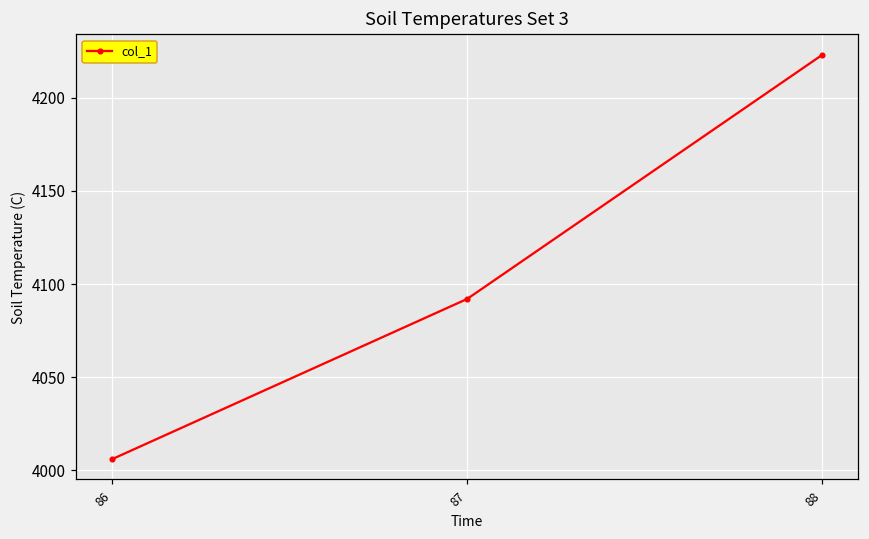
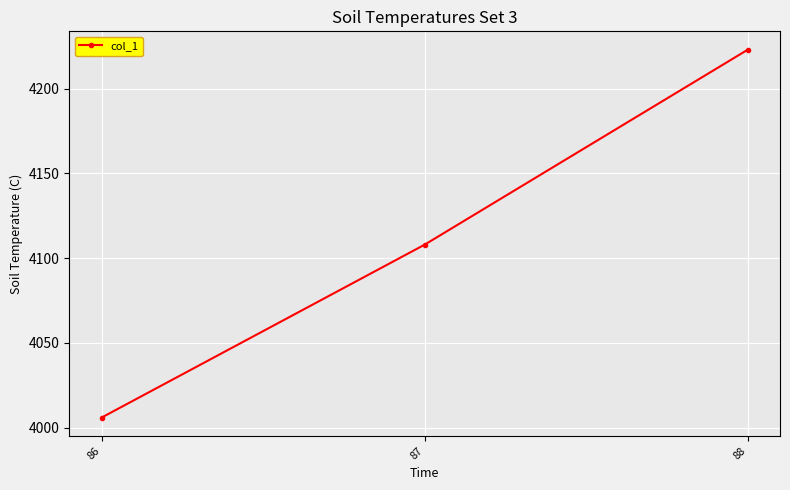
87: 4092 -> 4108
